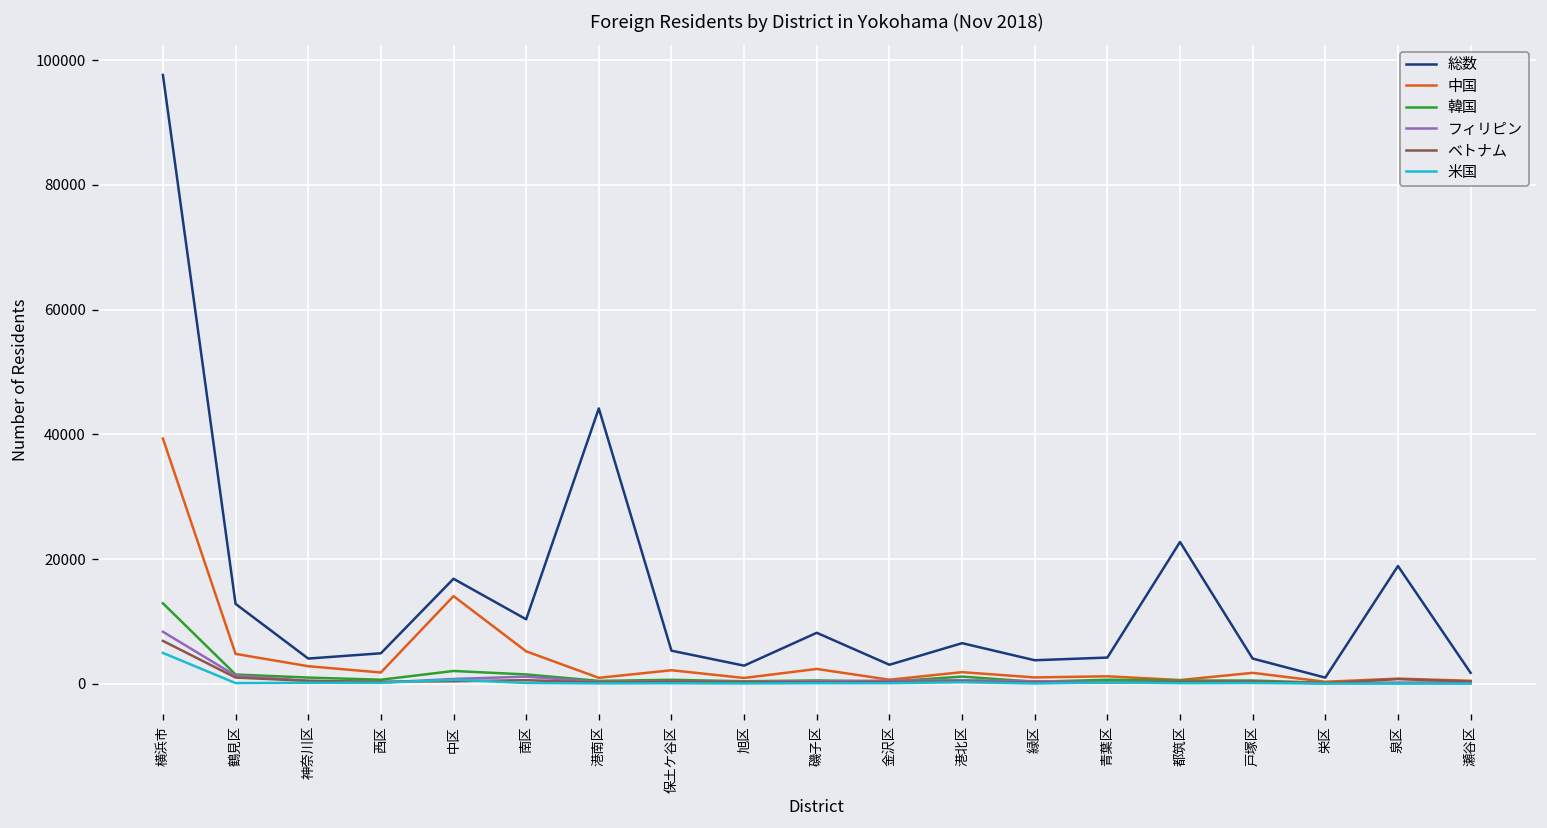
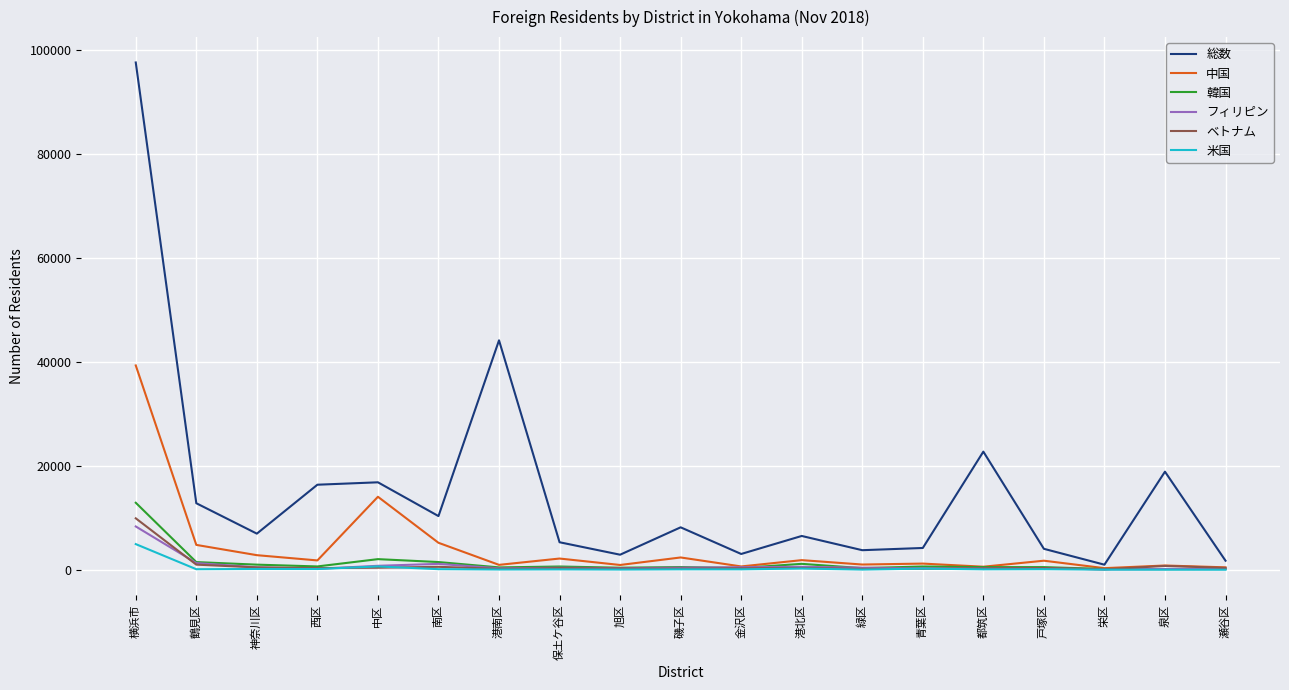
ベトナム, 横浜市: 7000 -> 10000
総数, 神奈川区: 4000 -> 7000
総数, 西区: 5000 -> 16000
